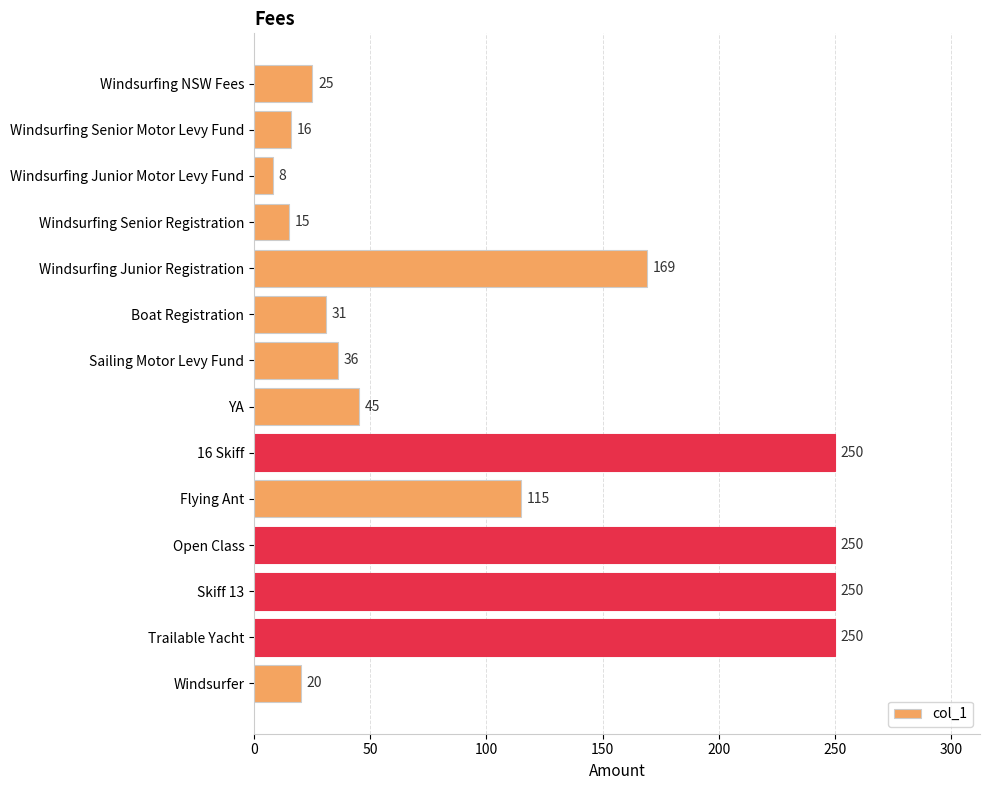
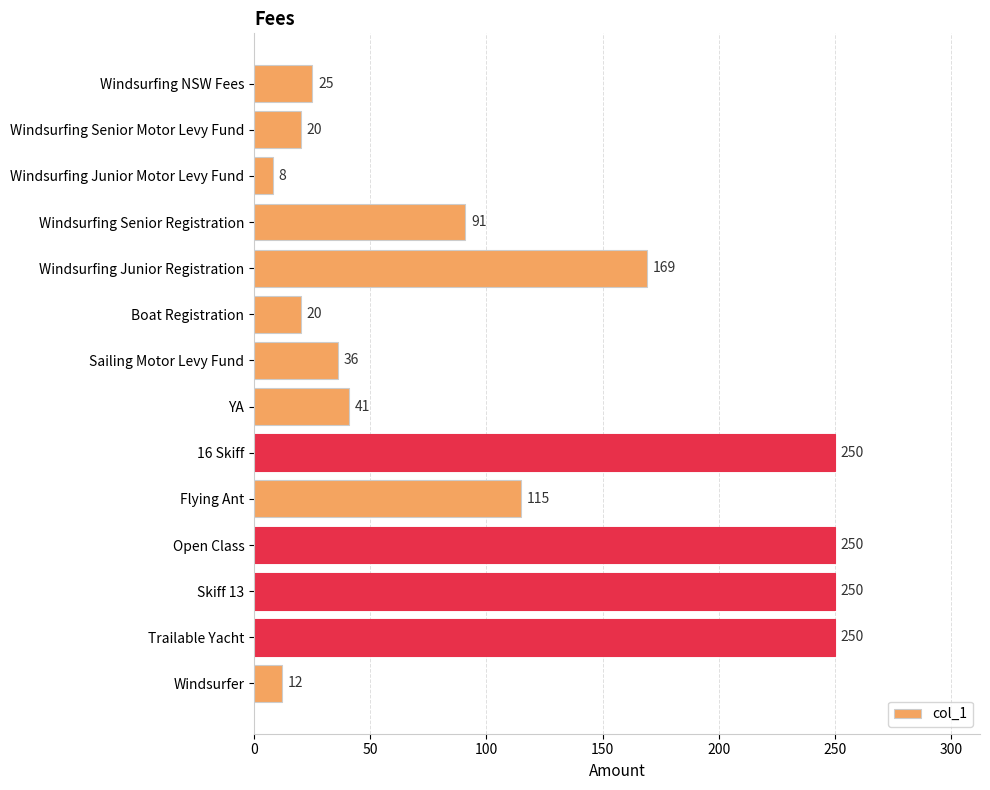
Windsurfing Senior Motor Levy Fund: 16 -> 20
Windsurfing Senior Registration: 15 -> 91
Boat Registration: 31 -> 20
YA: 45 -> 41
Windsurfer: 20 -> 12
